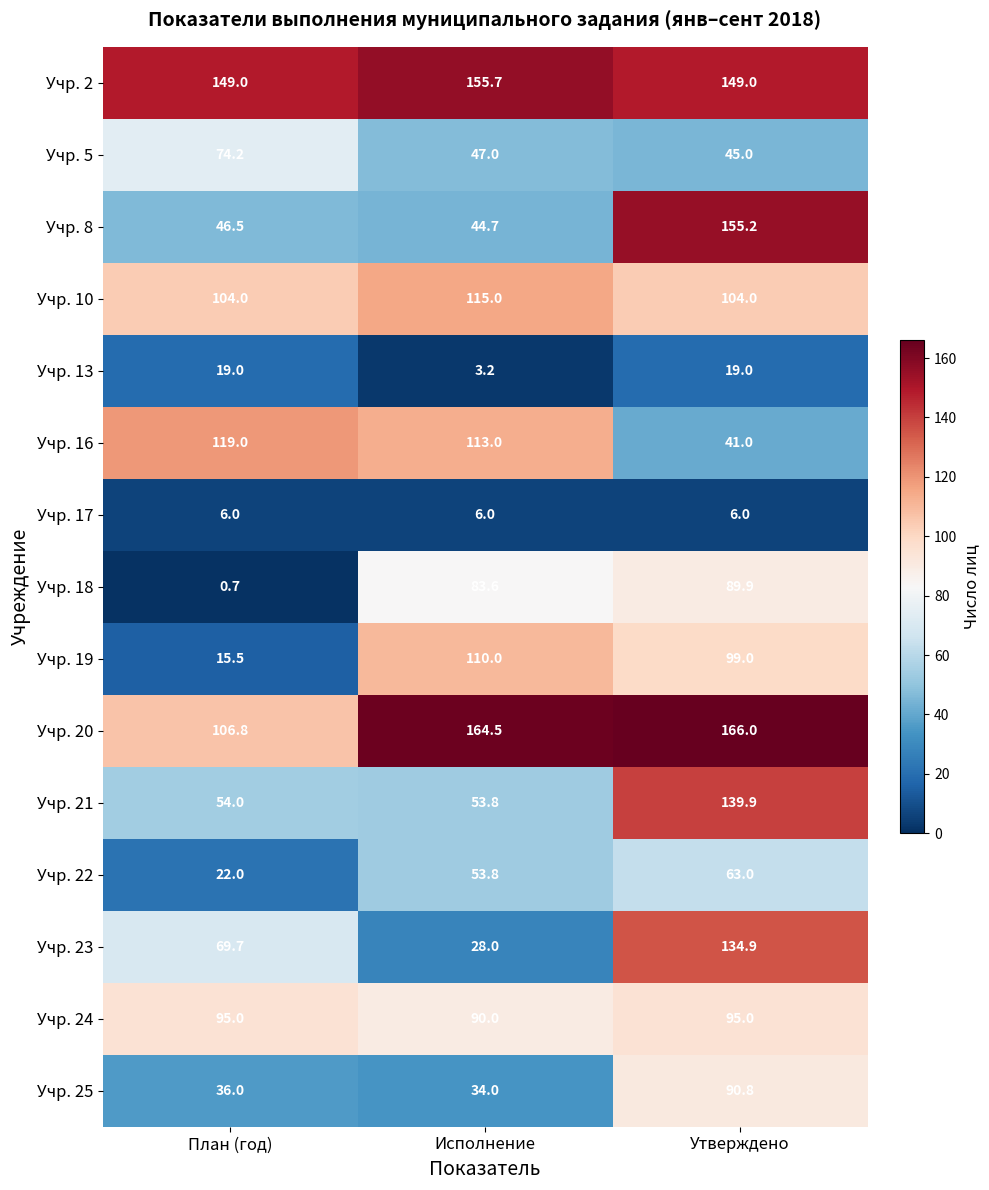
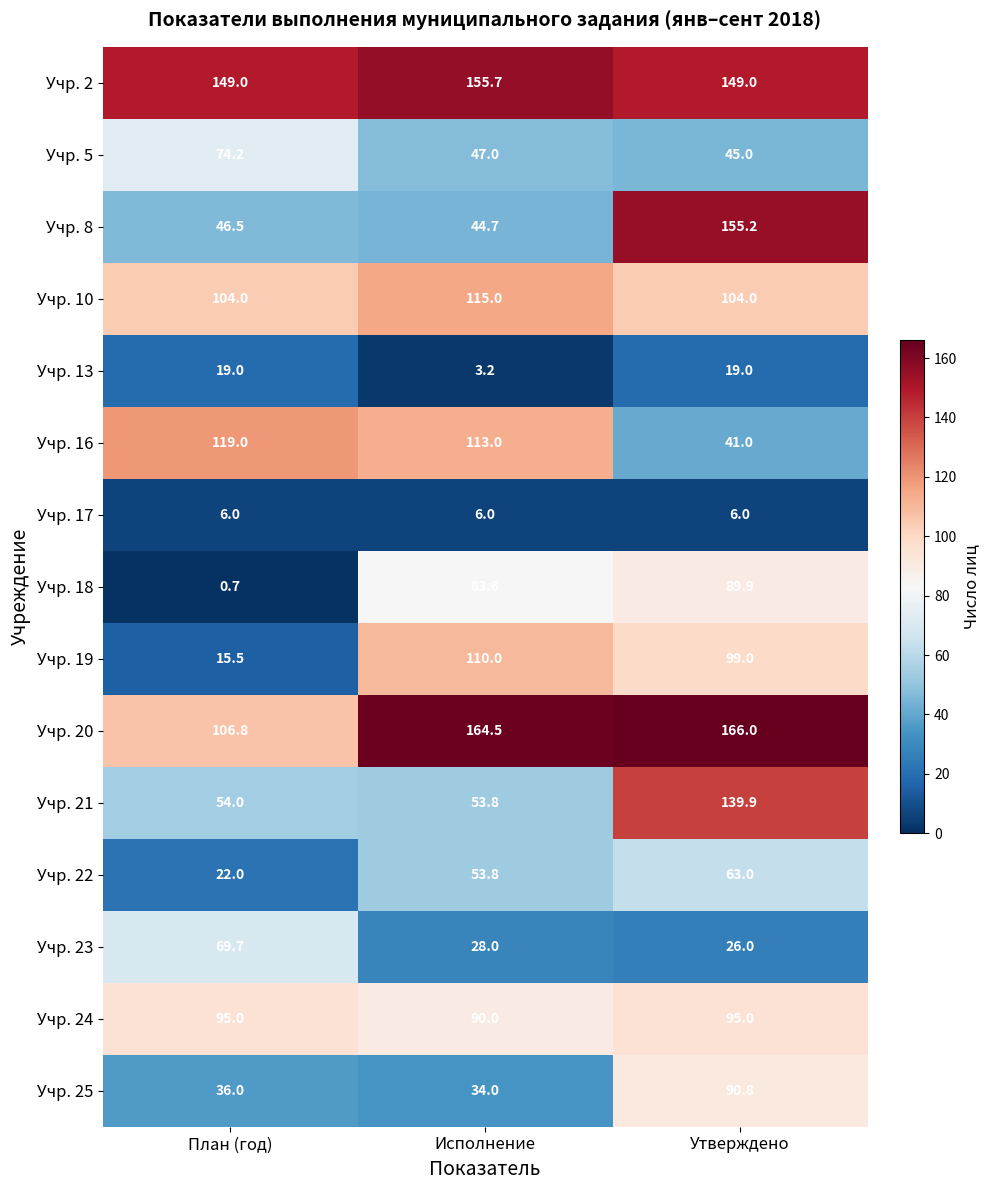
Учр. 23, Утверждено: 134.9 -> 26.0
